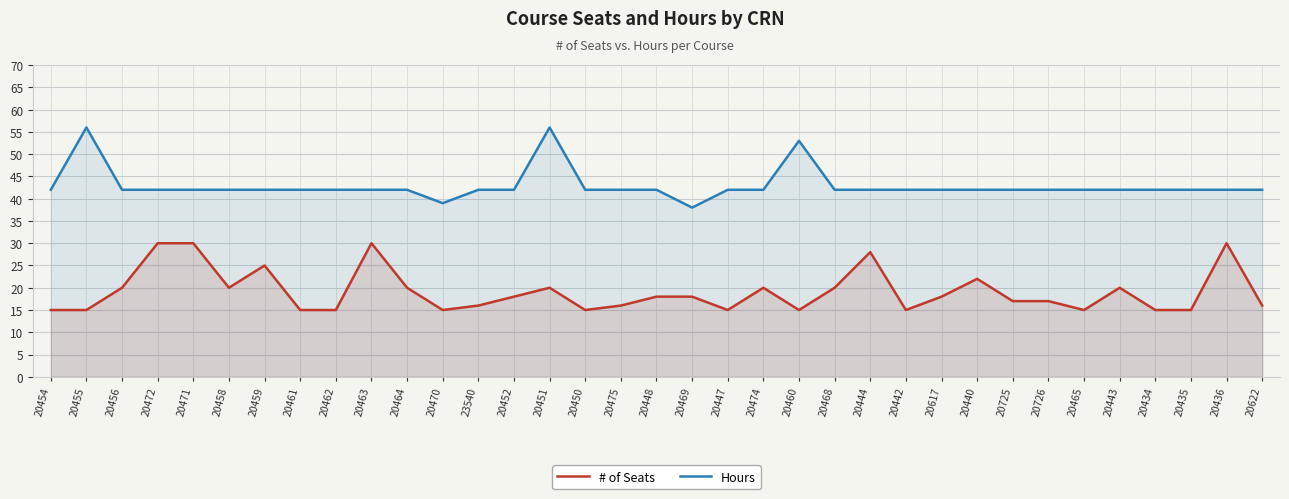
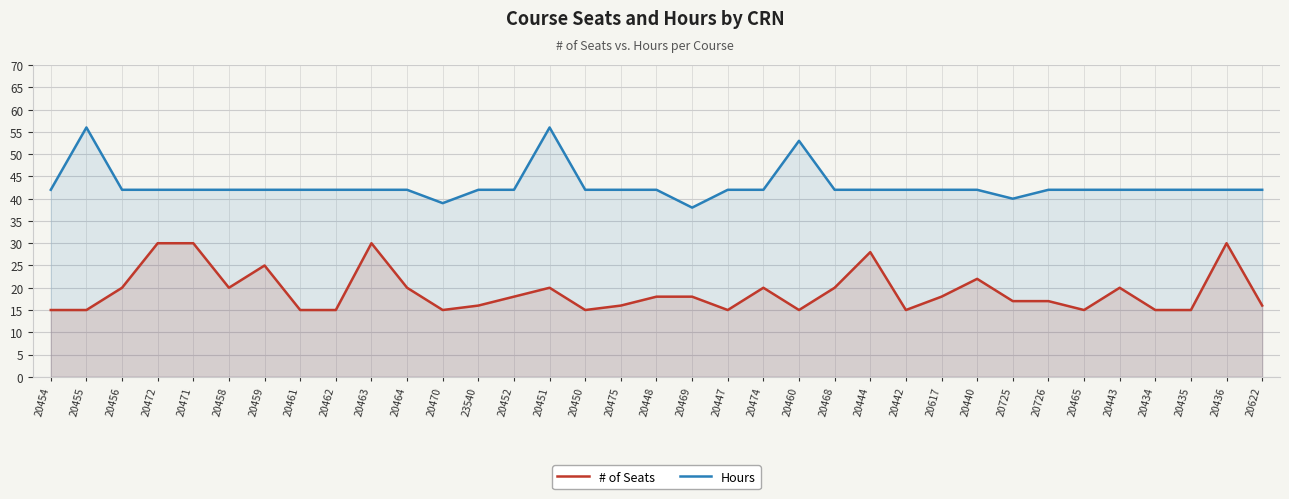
Hours, 20725: 42 -> 40
